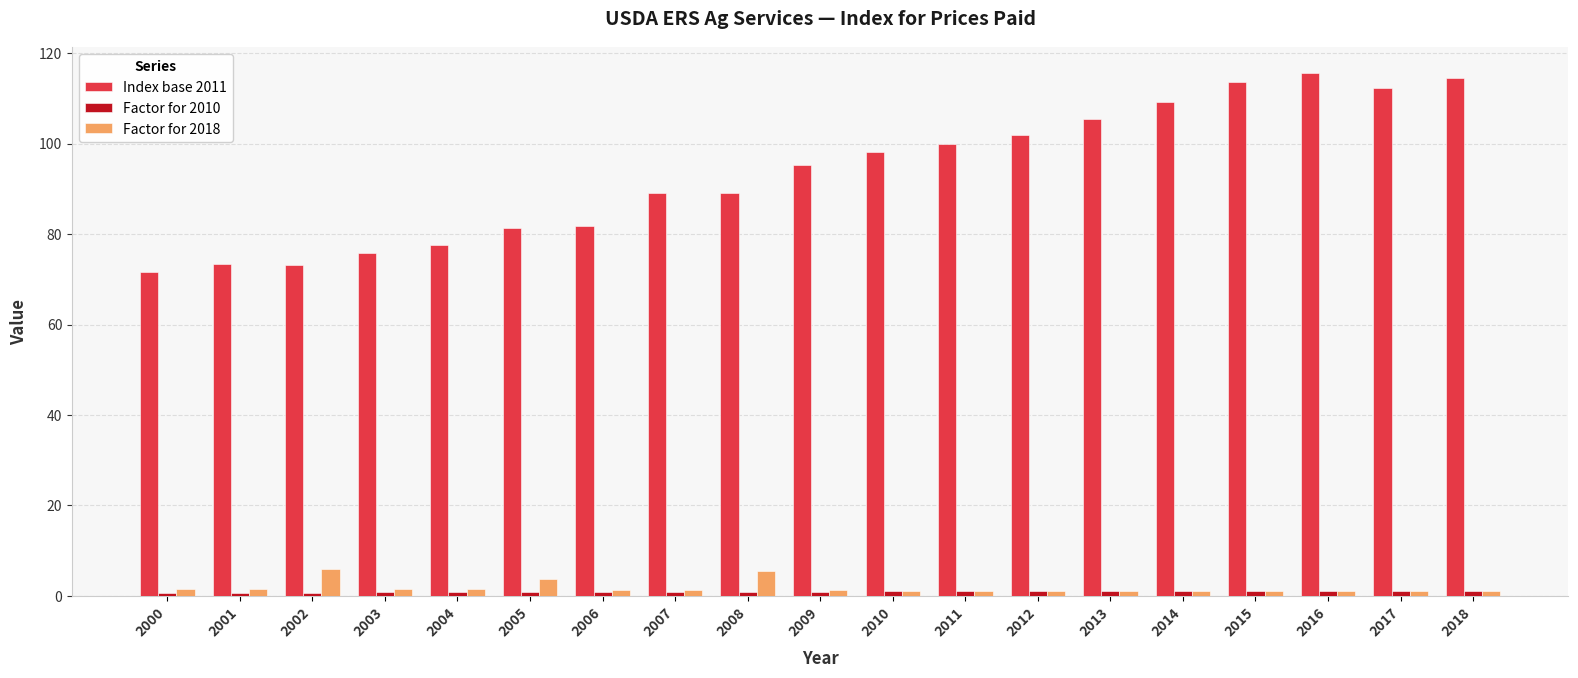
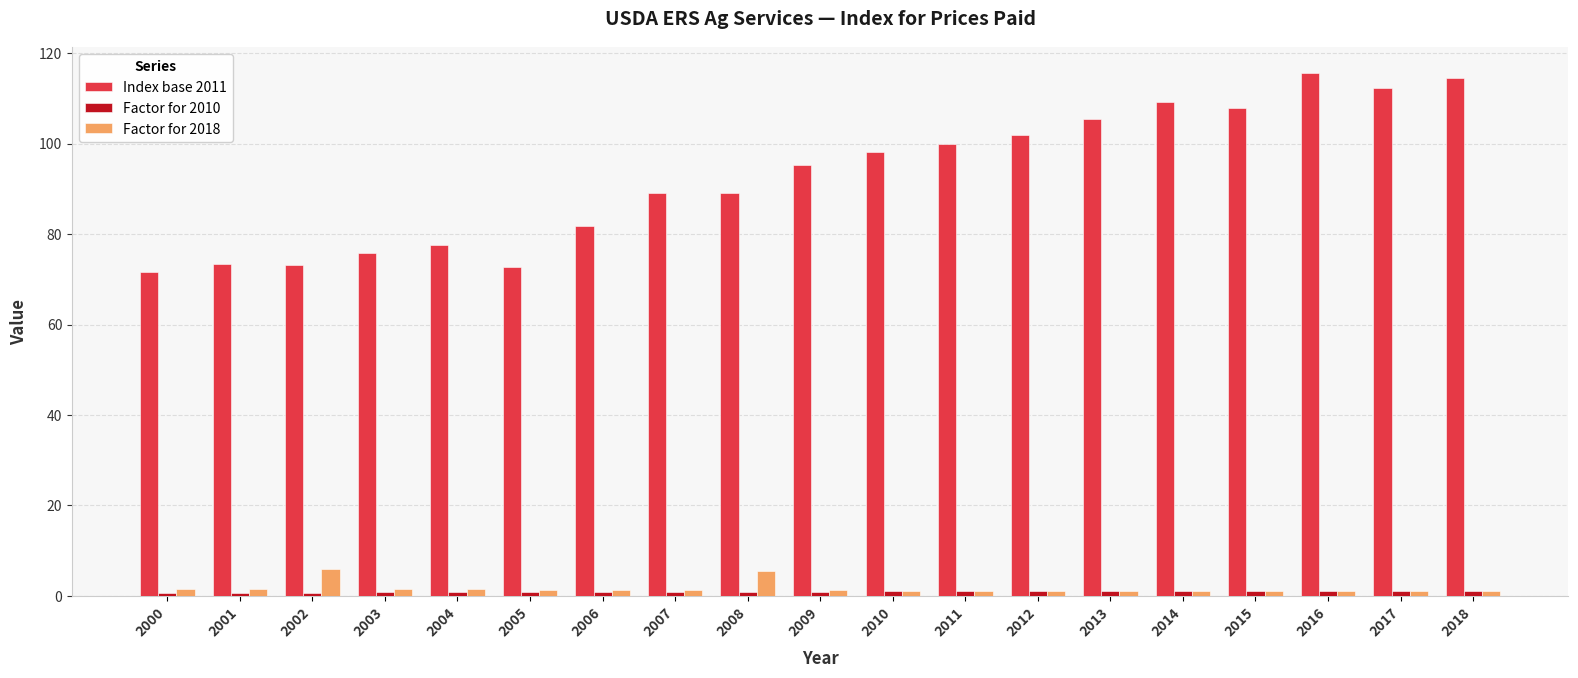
Index base 2011, 2005: 81 -> 73
Factor for 2018, 2005: 4 -> 1
Index base 2011, 2015: 114 -> 108
